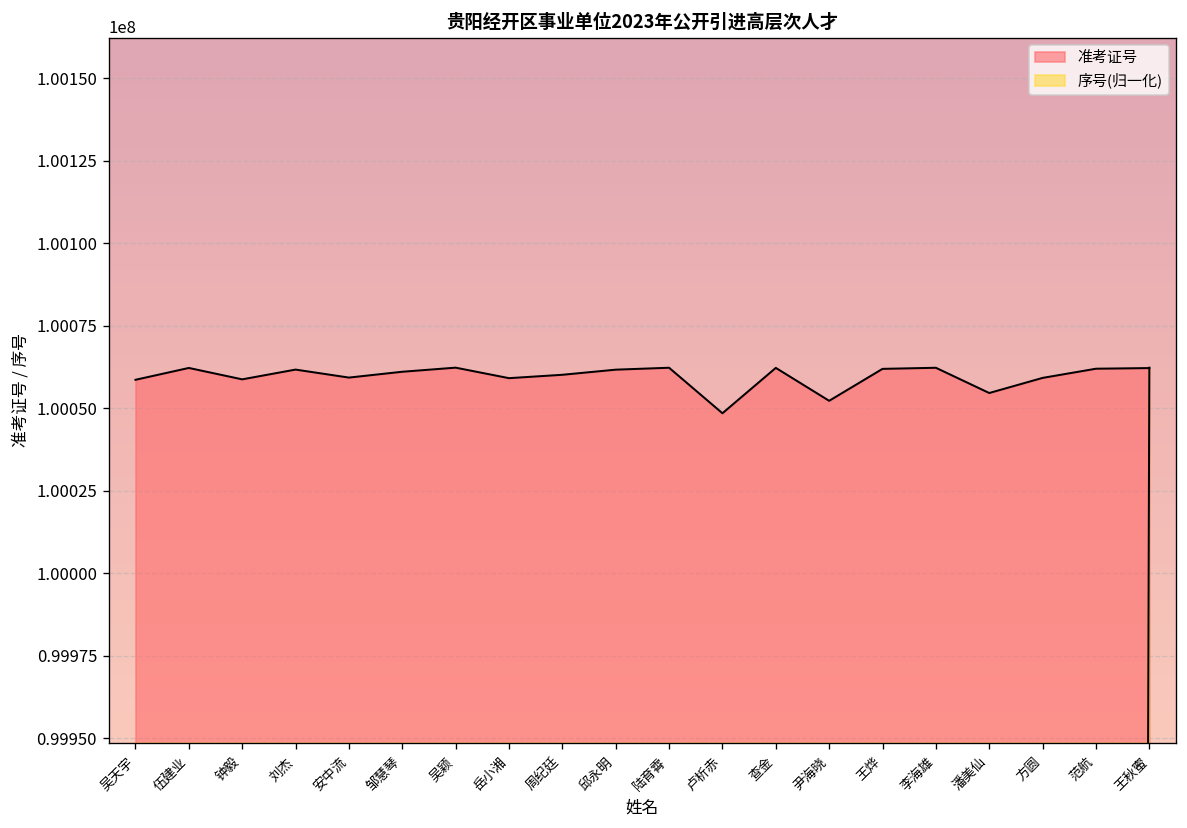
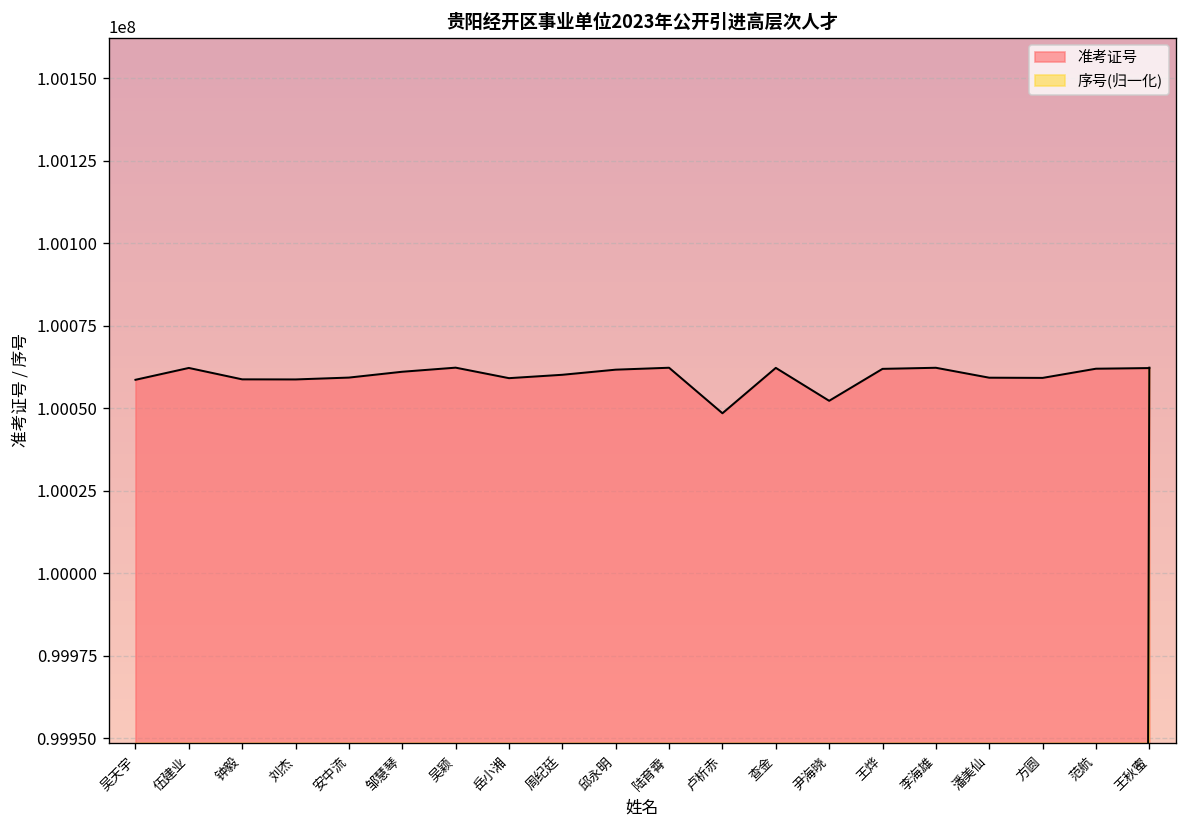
准考证号, 刘杰: 100062000 -> 100059000
准考证号, 潘美仙: 100055000 -> 100059000
